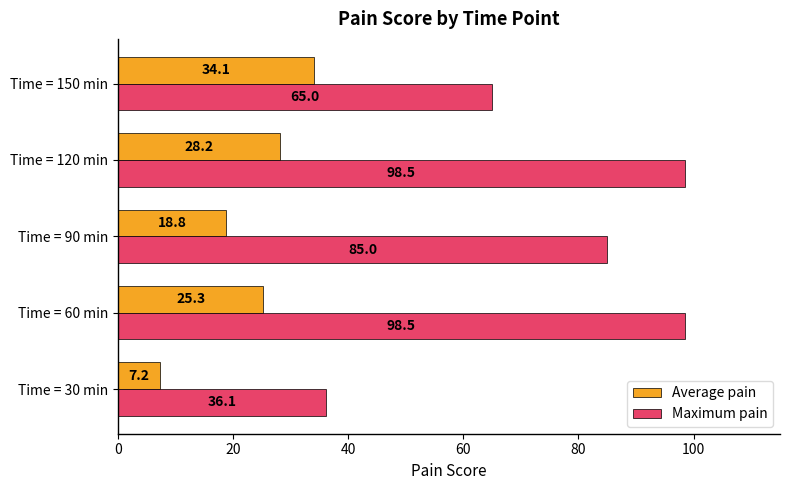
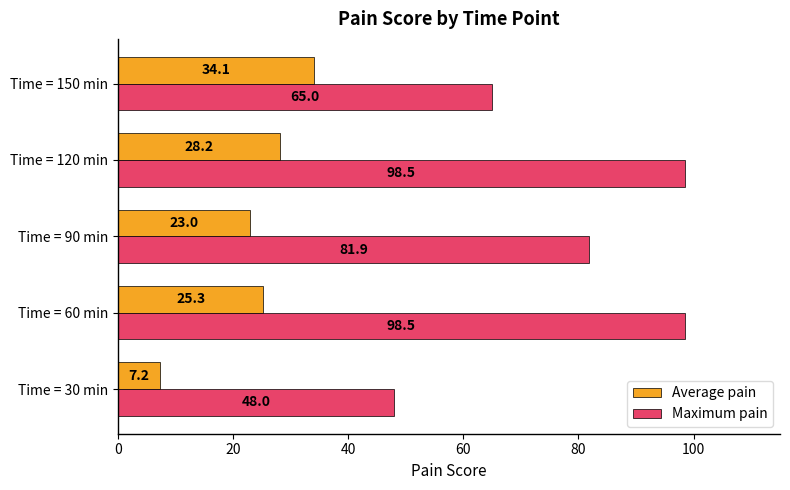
Average pain, Time = 90 min: 18.8 -> 23.0
Maximum pain, Time = 90 min: 85.0 -> 81.9
Maximum pain, Time = 30 min: 36.1 -> 48.0
